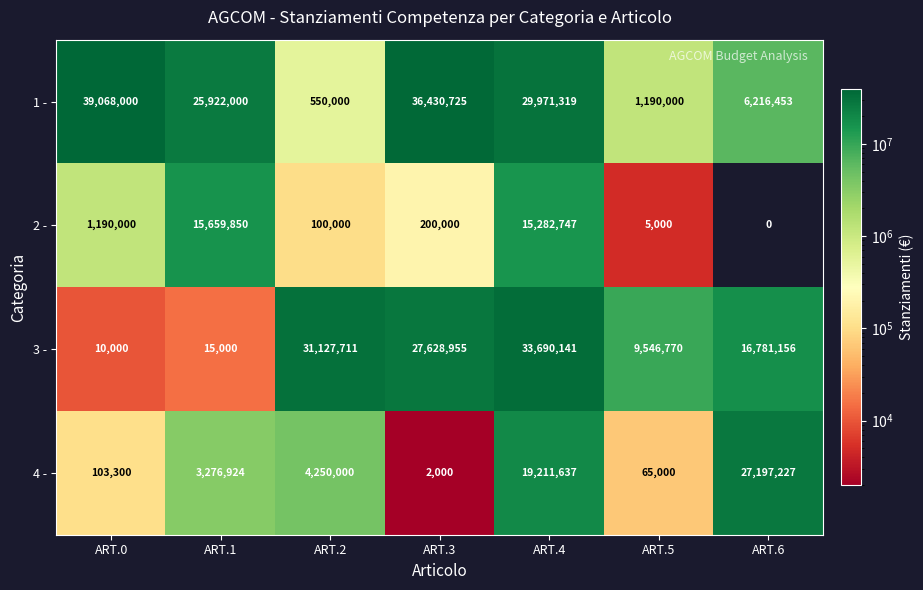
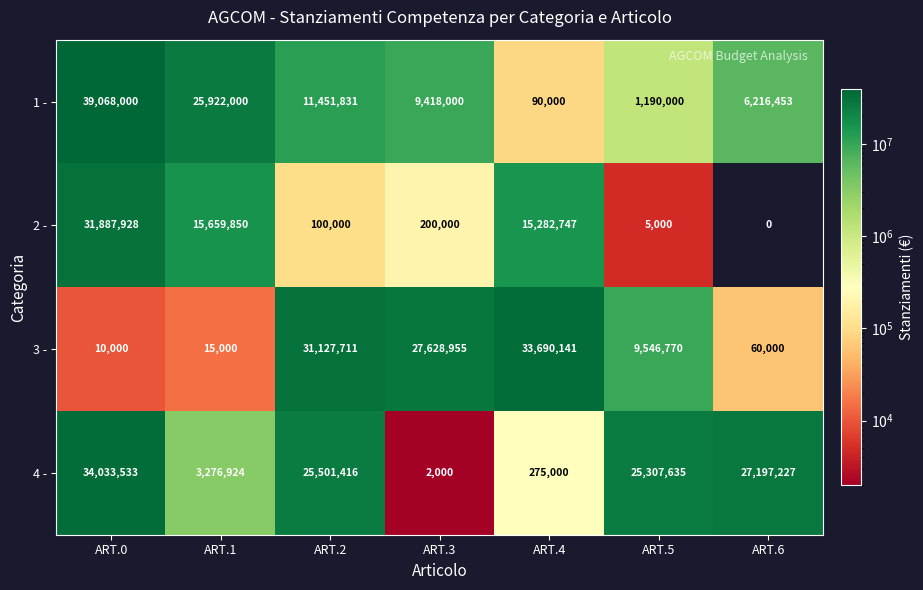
1 -, ART.2: 550,000 -> 11,451,831
1 -, ART.3: 36,430,725 -> 9,418,000
1 -, ART.4: 29,971,319 -> 90,000
2 -, ART.0: 1,190,000 -> 31,887,928
3 -, ART.6: 16,781,156 -> 60,000
4 -, ART.0: 103,300 -> 34,033,533
4 -, ART.2: 4,250,000 -> 25,501,416
4 -, ART.4: 19,211,637 -> 275,000
4 -, ART.5: 65,000 -> 25,307,635
